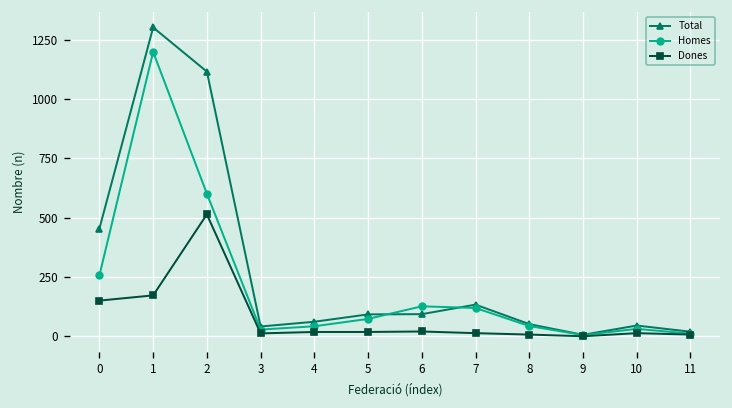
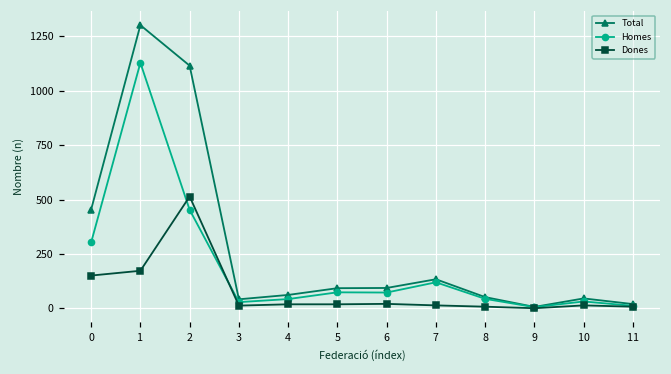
Homes, 0: 260 -> 300
Homes, 1: 1200 -> 1130
Homes, 2: 600 -> 450
Homes, 6: 130 -> 70
